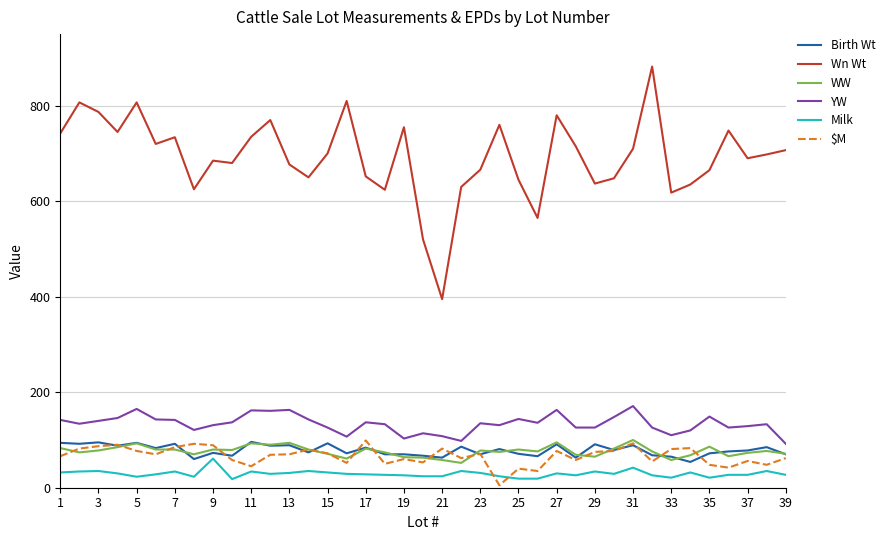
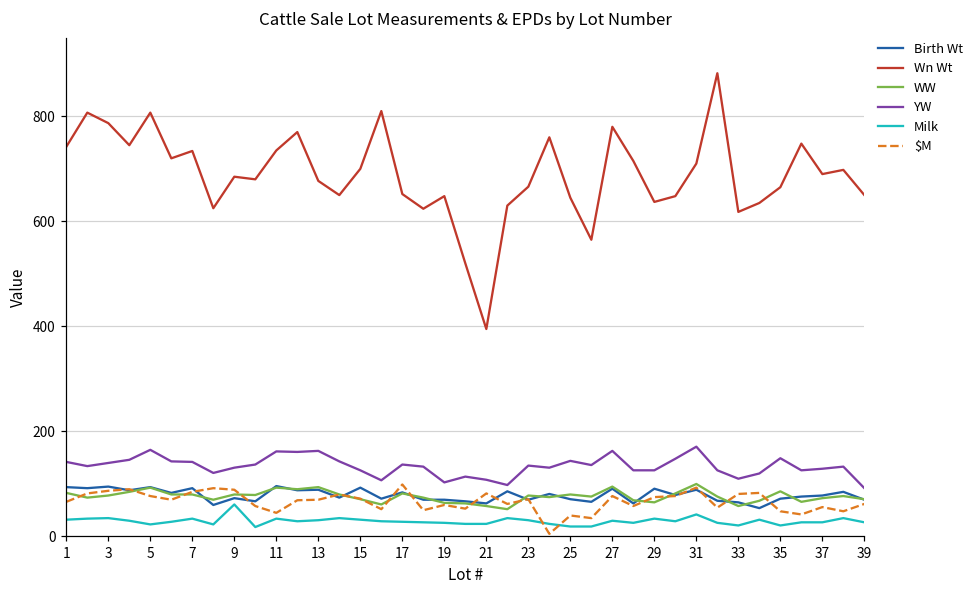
Wn Wt, 19: 760 -> 650
Wn Wt, 39: 710 -> 650
